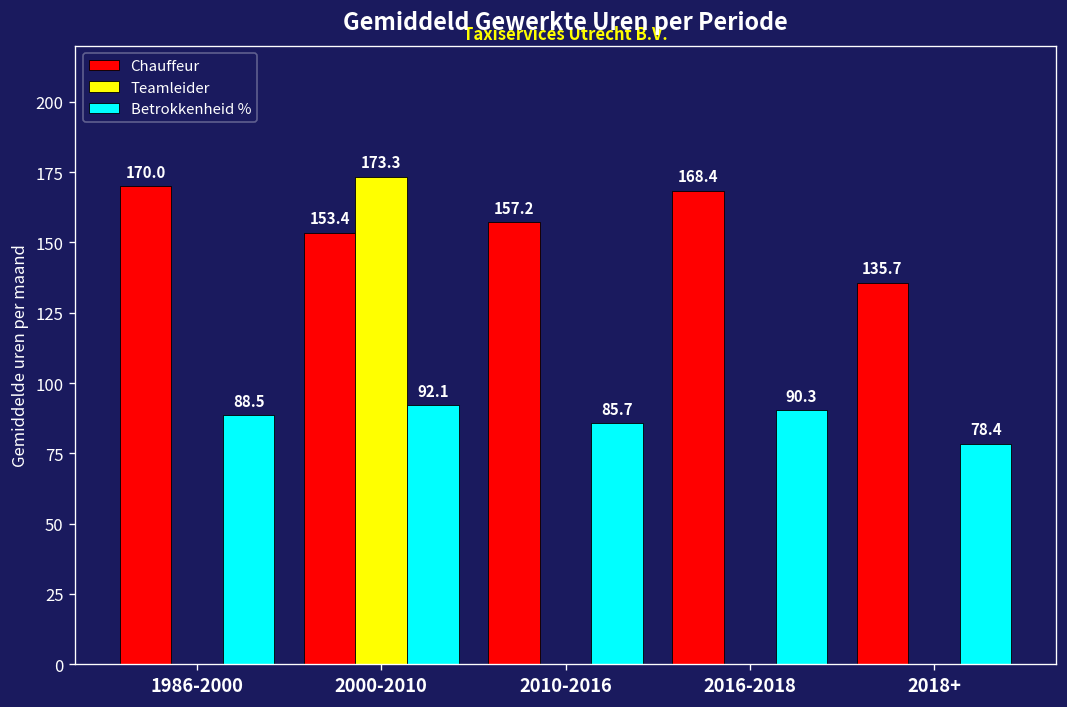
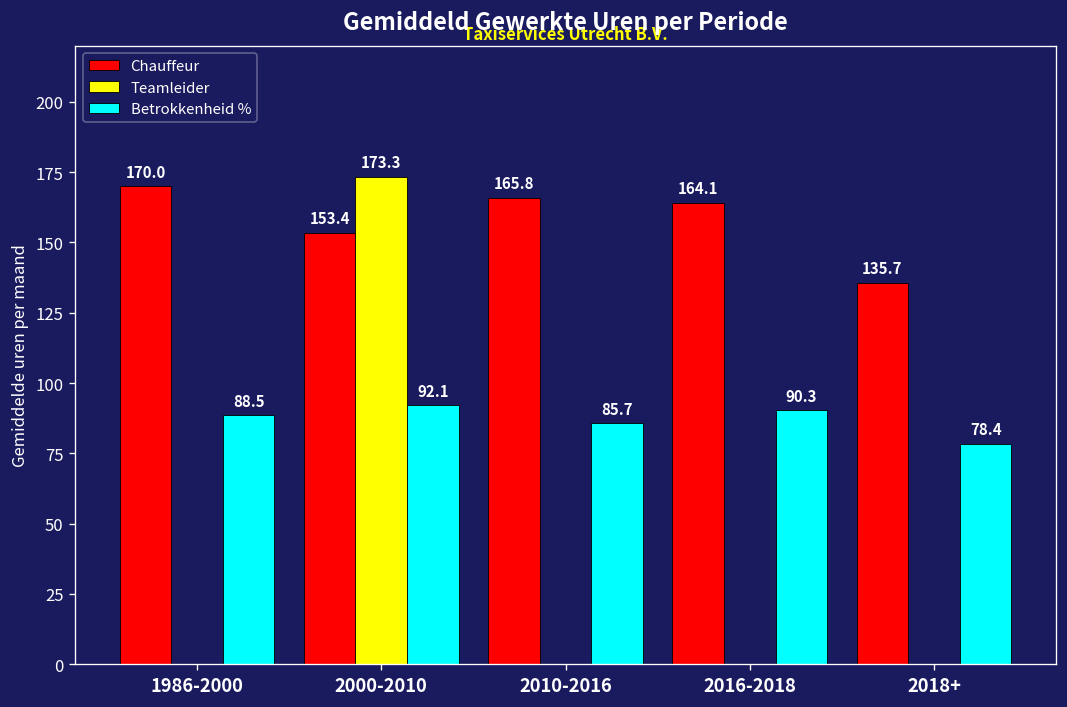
Chauffeur, 2010-2016: 157.2 -> 165.8
Chauffeur, 2016-2018: 168.4 -> 164.1
